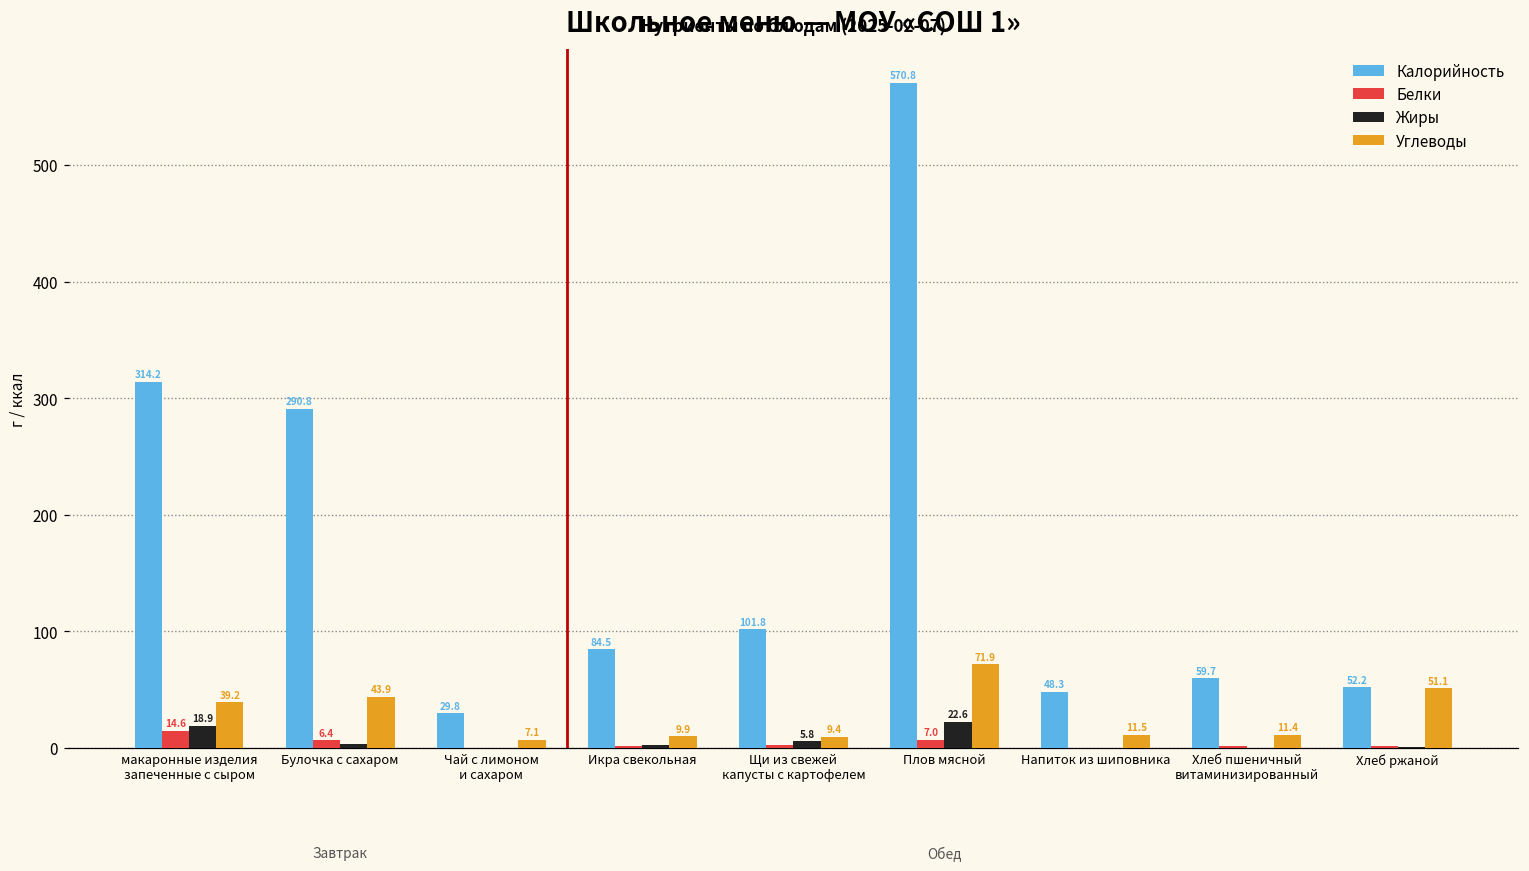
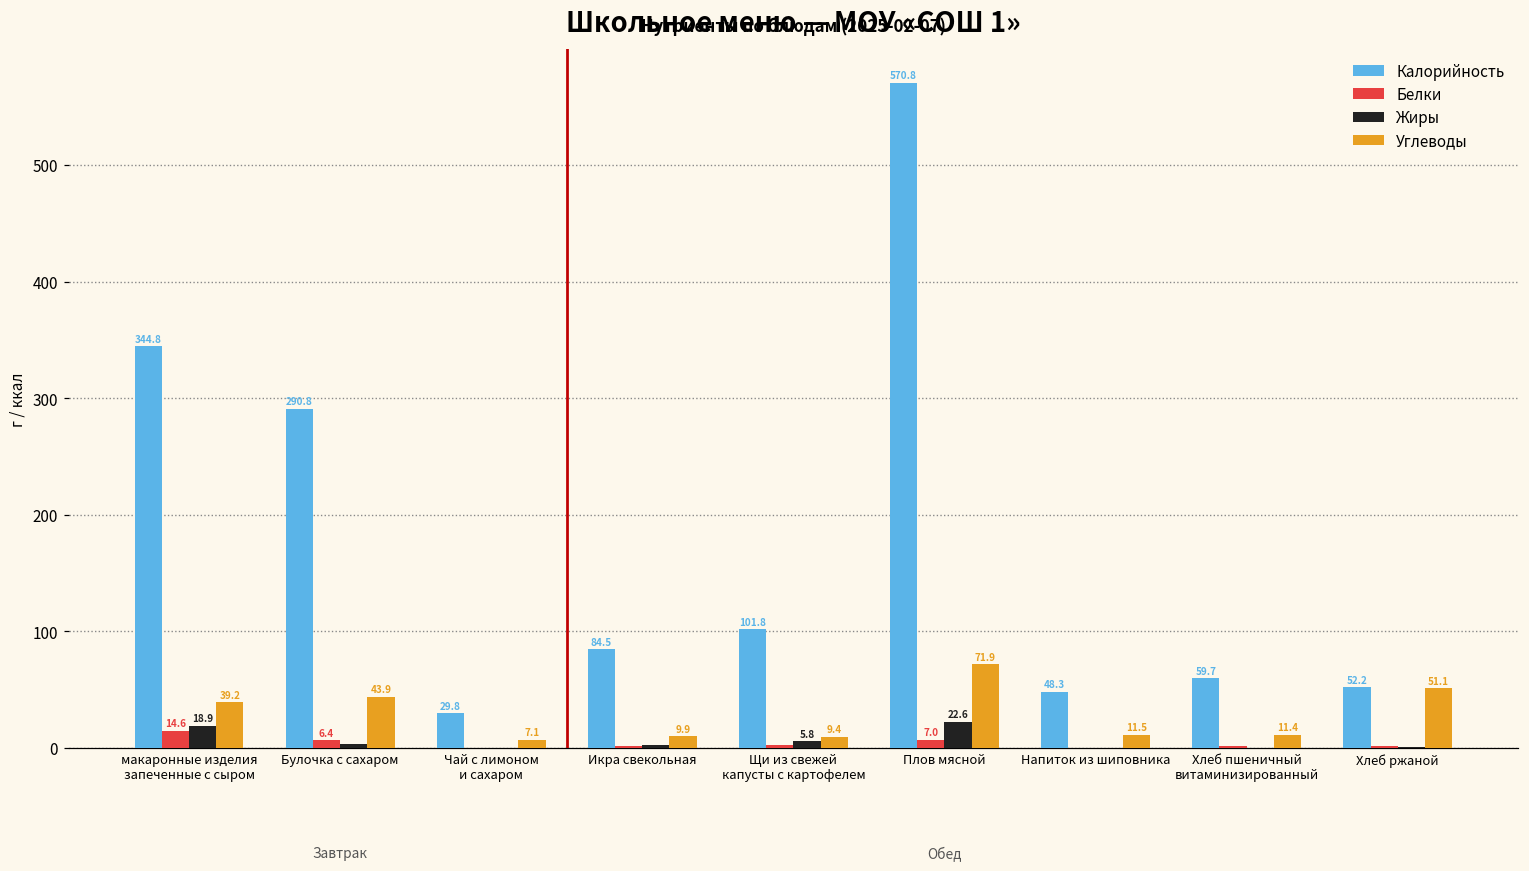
Калорийность, макаронные изделия запеченные с сыром: 314.2 -> 344.8
